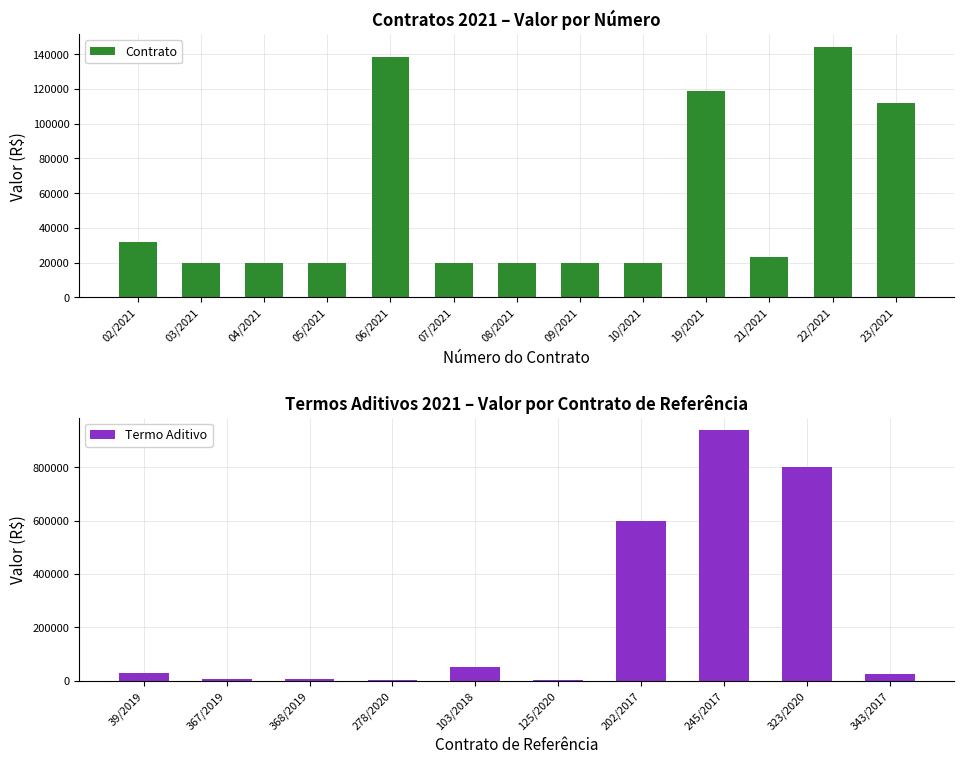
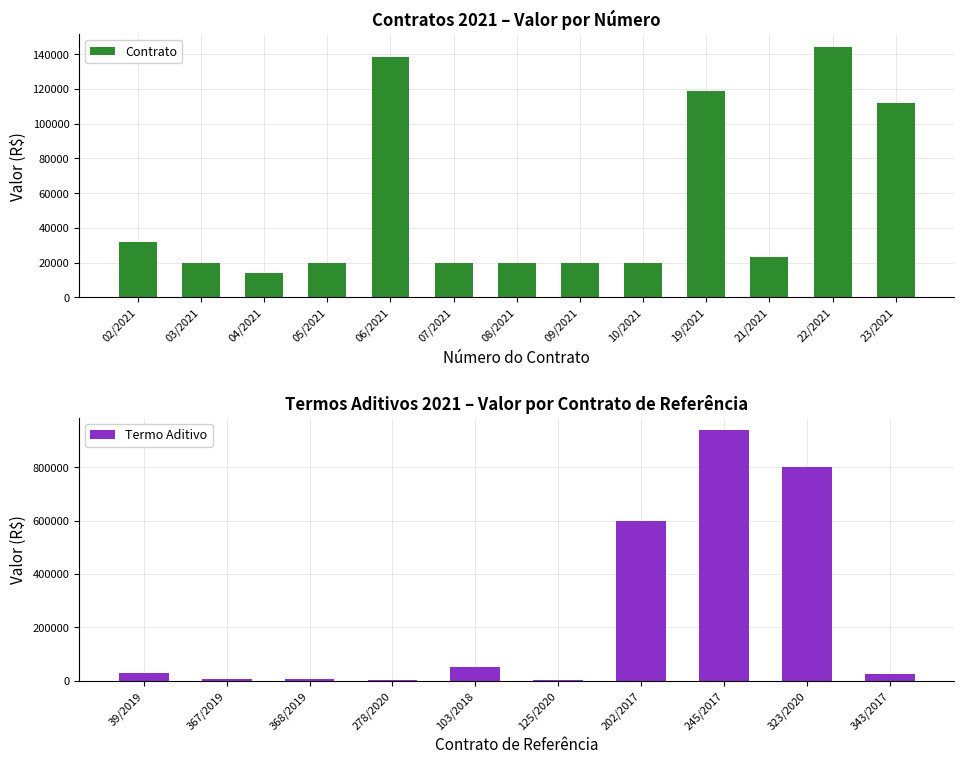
Contratos 2021 – Valor por Número, 04/2021: 20000 -> 14000
